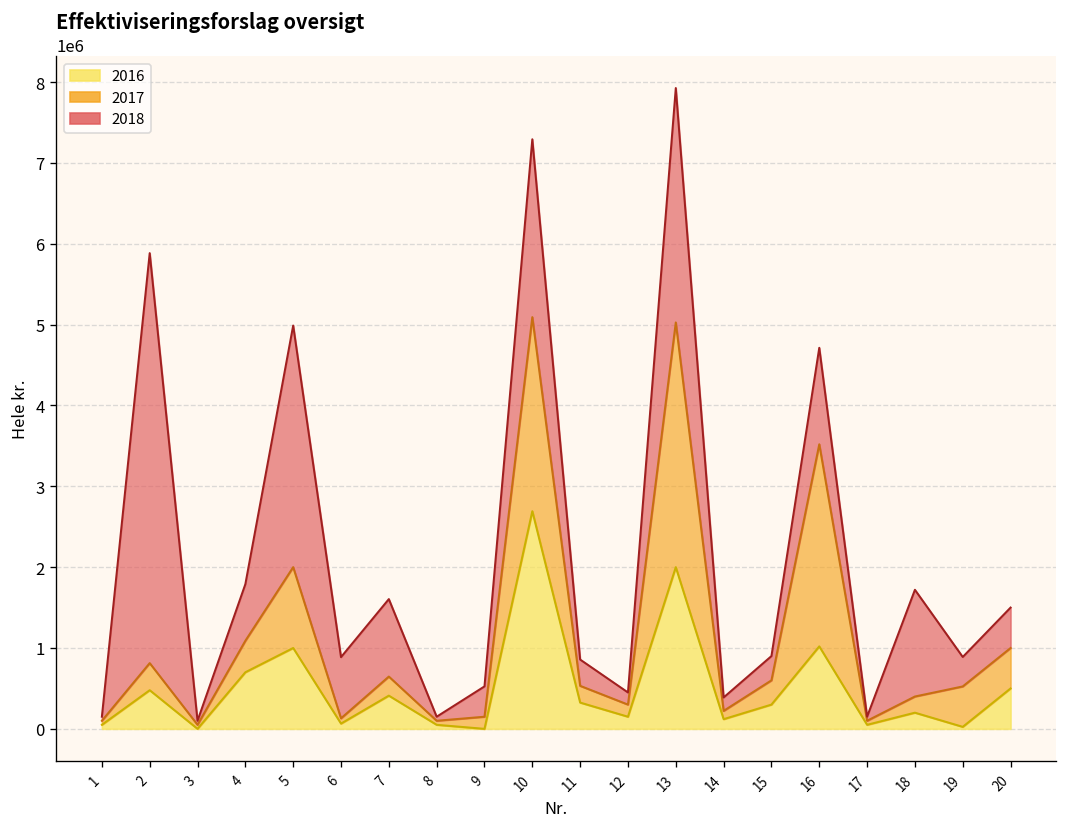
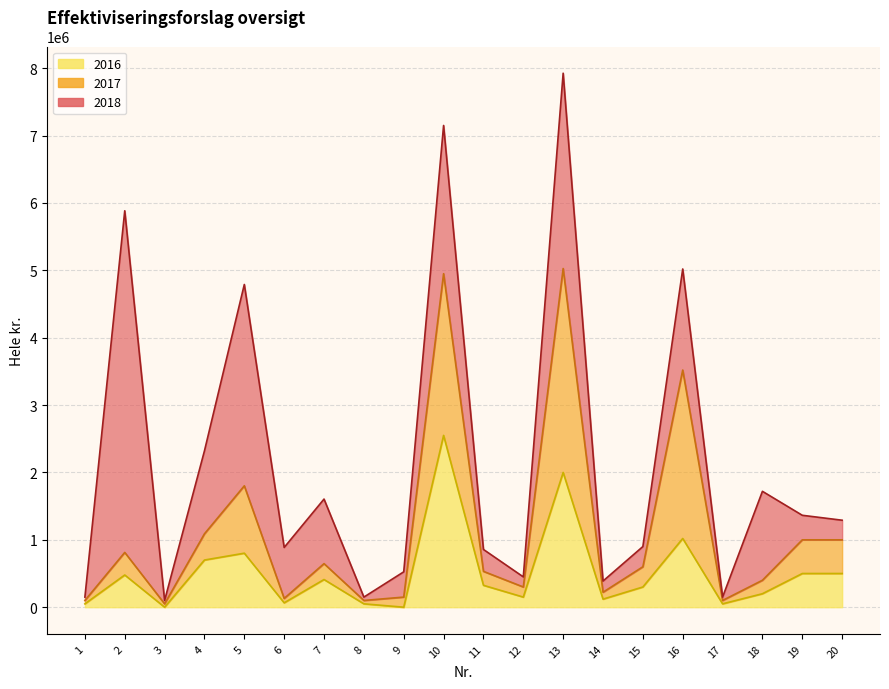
2018, 4: 700000 -> 1200000
2016, 5: 1000000 -> 800000
2016, 10: 2700000 -> 2600000
2018, 16: 1200000 -> 1500000
2016, 19: 0 -> 500000
2018, 20: 500000 -> 300000
